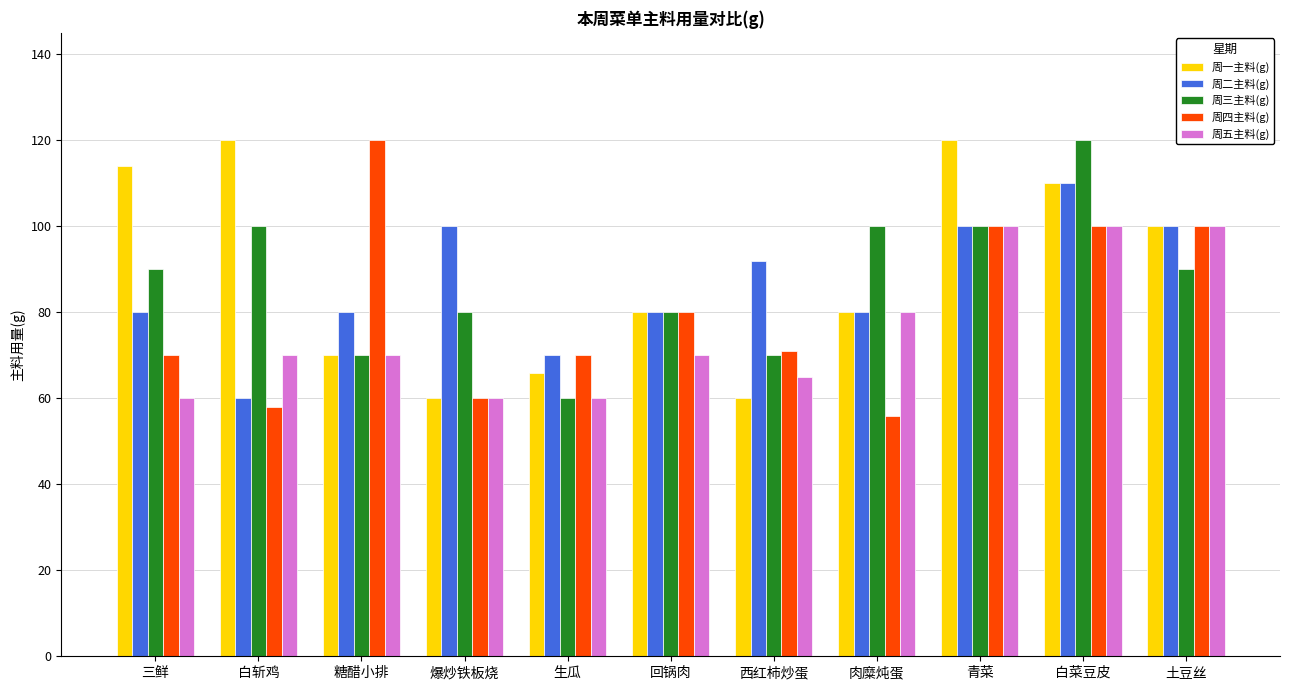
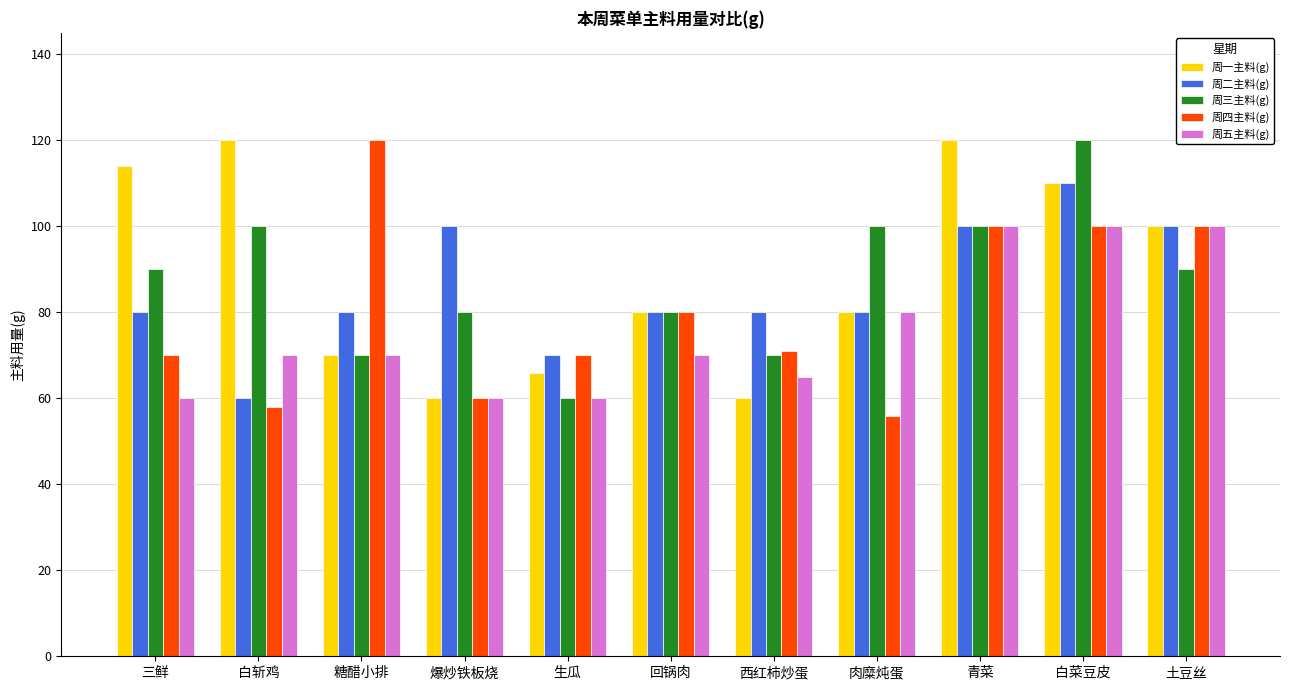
周二主料(g), 西红柿炒蛋: 92 -> 80
